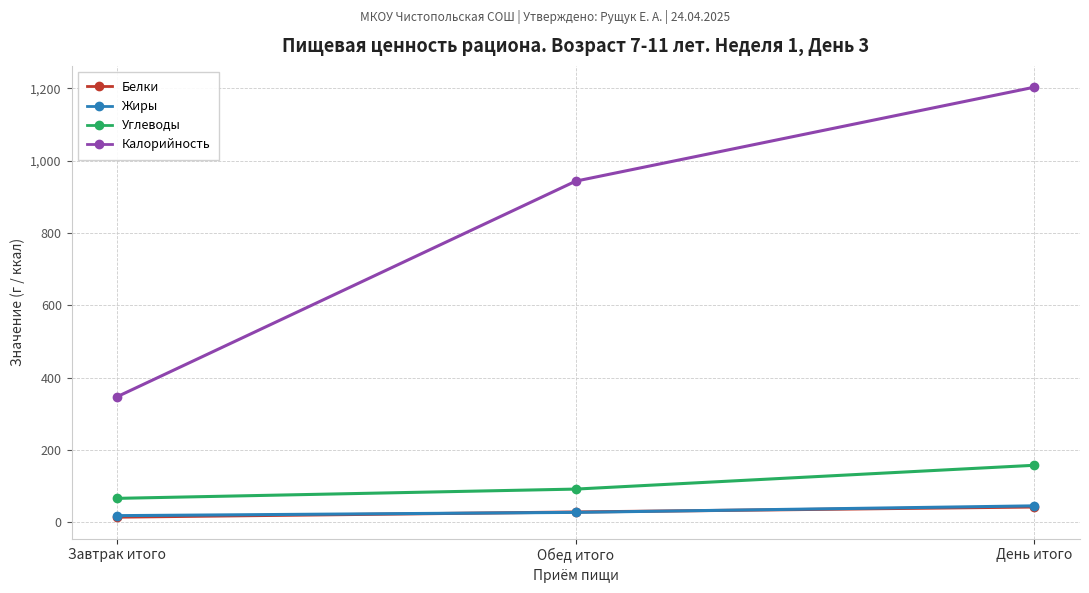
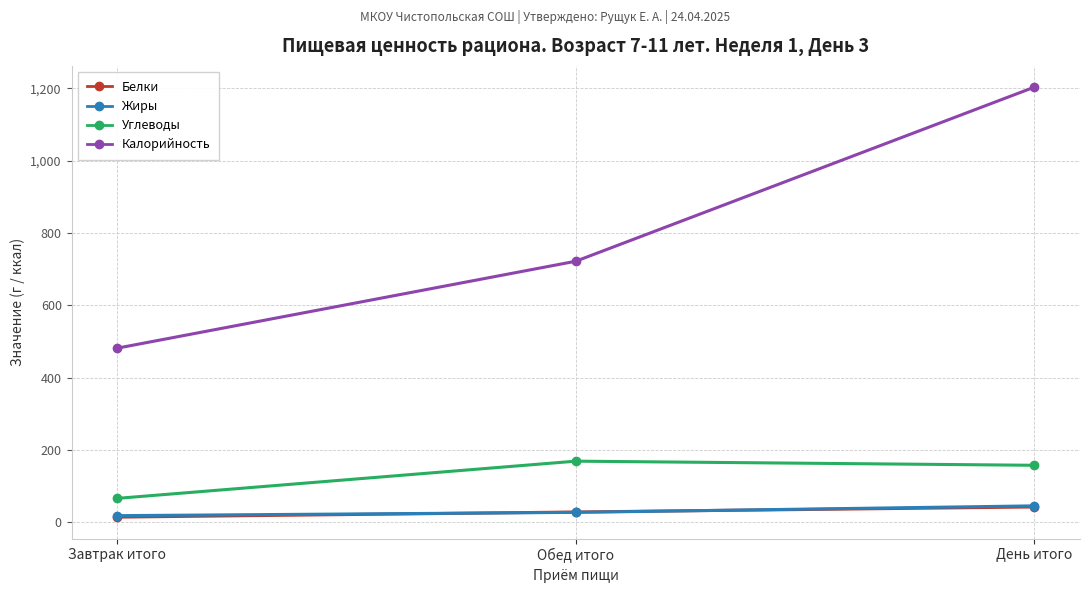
Калорийность, Завтрак итого: 350 -> 480
Углеводы, Обед итого: 90 -> 170
Калорийность, Обед итого: 940 -> 720
